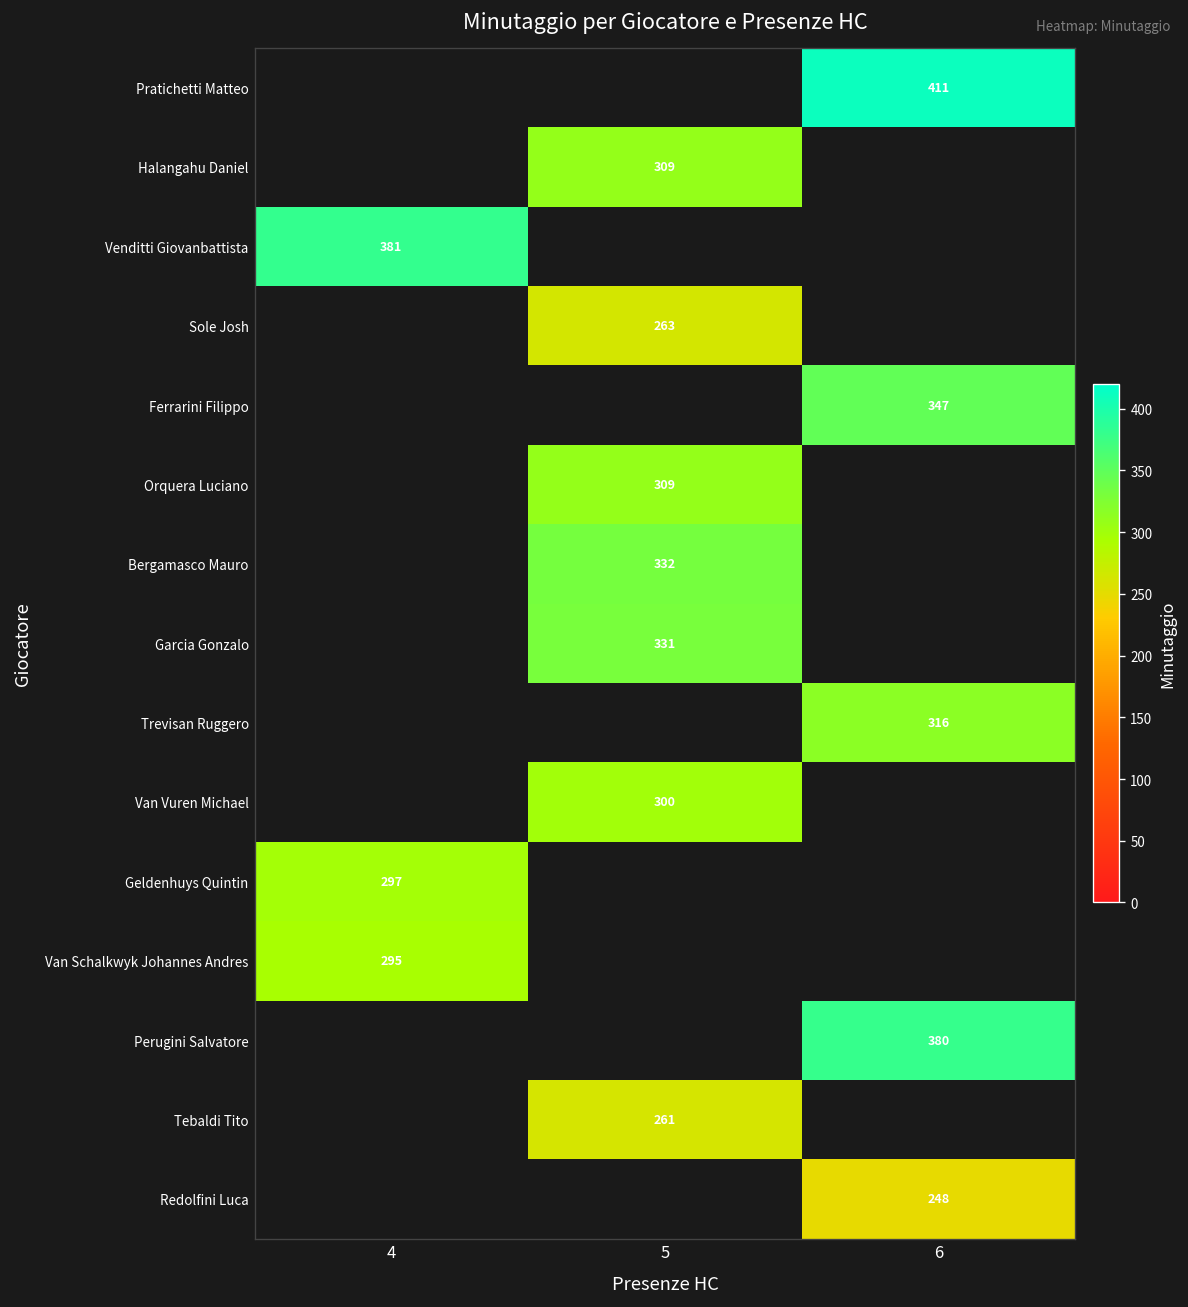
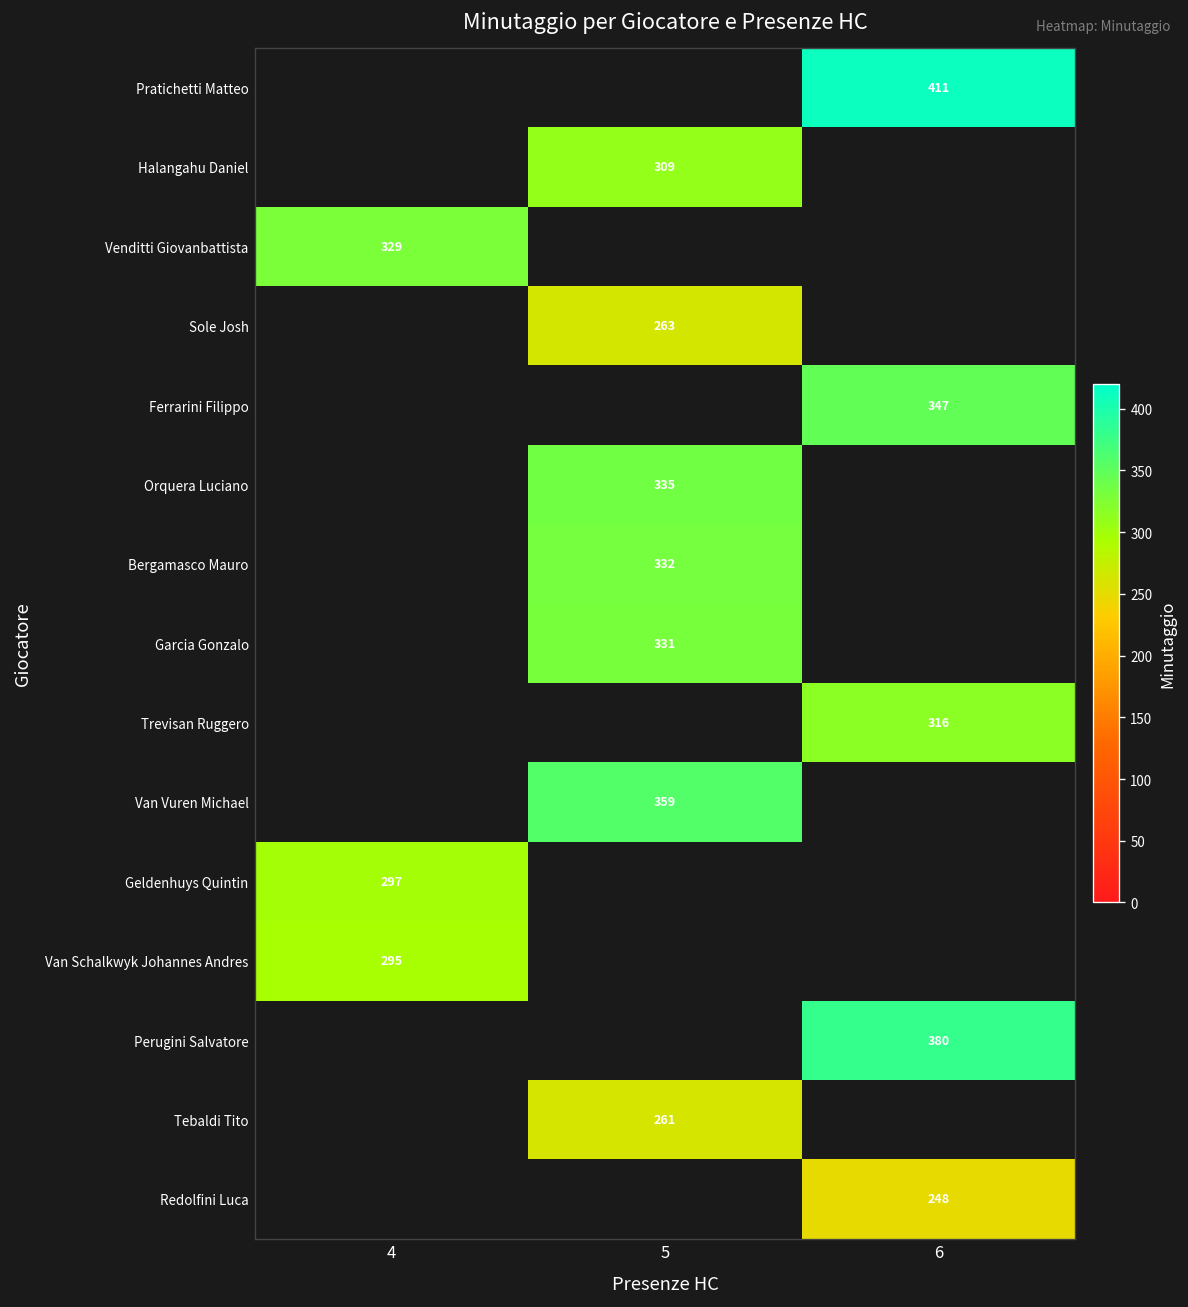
Venditti Giovanbattista, 4: 381 -> 329
Orquera Luciano, 5: 309 -> 335
Van Vuren Michael, 5: 300 -> 359
